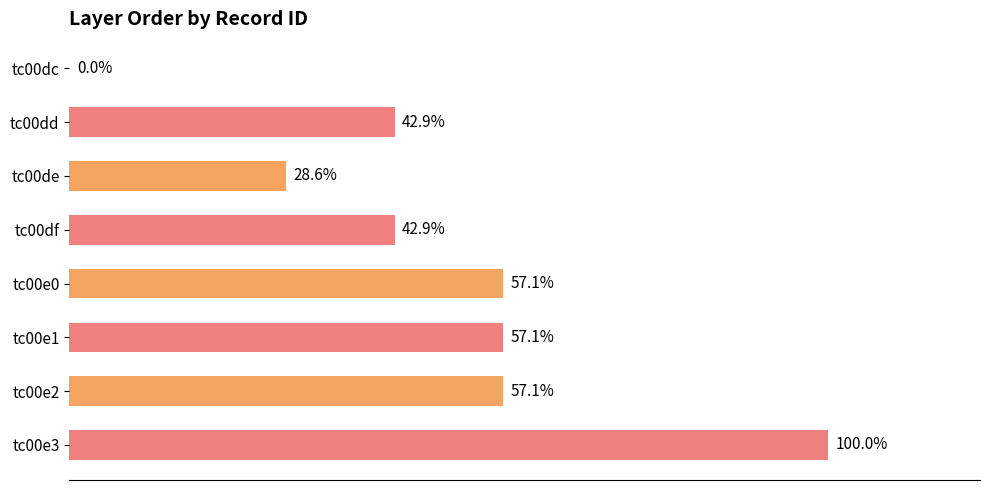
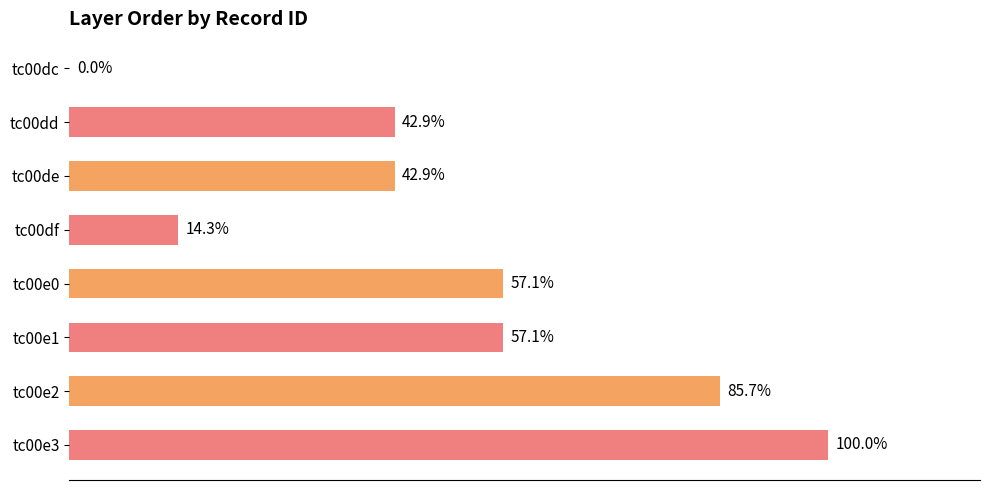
tc00de: 28.6% -> 42.9%
tc00df: 42.9% -> 14.3%
tc00e2: 57.1% -> 85.7%
